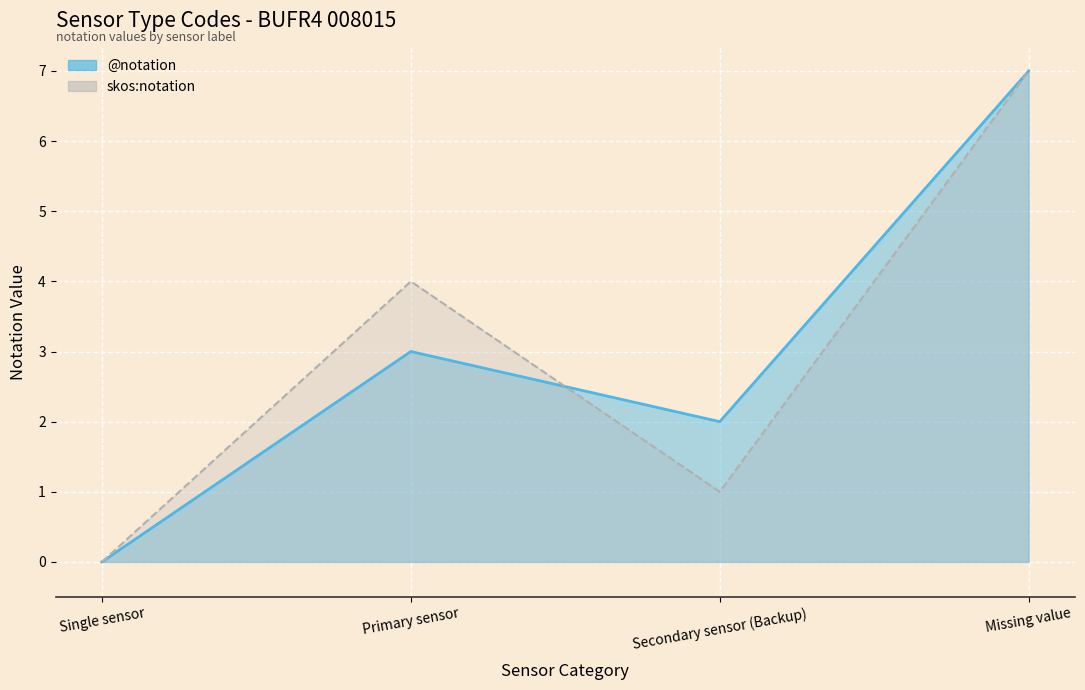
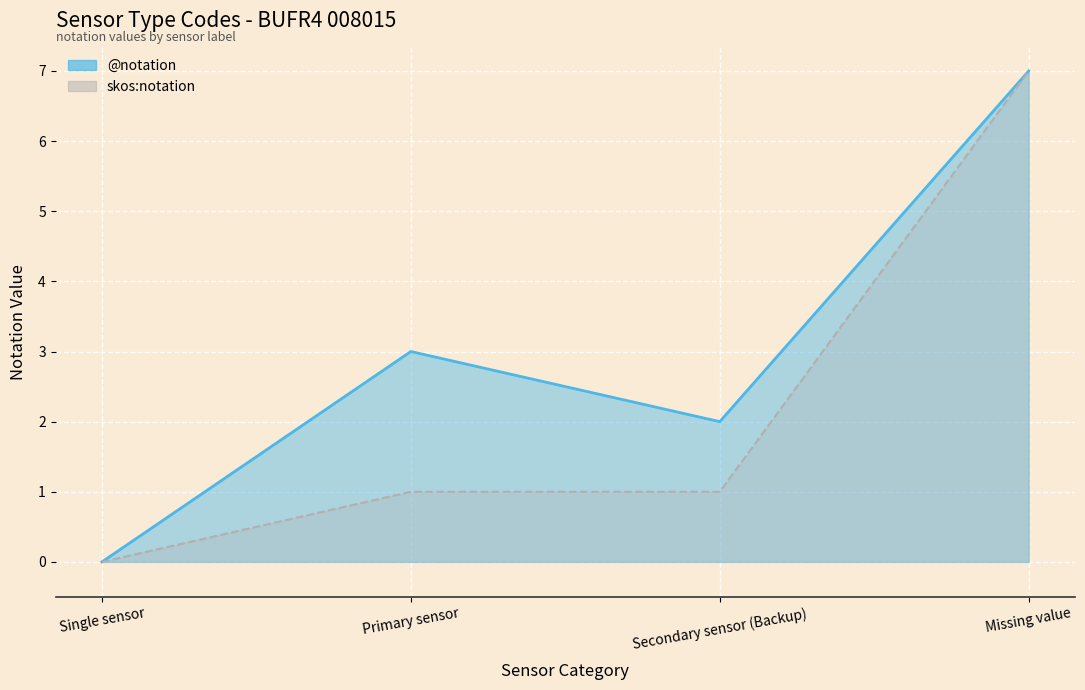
skos:notation, Primary sensor: 4 -> 1
